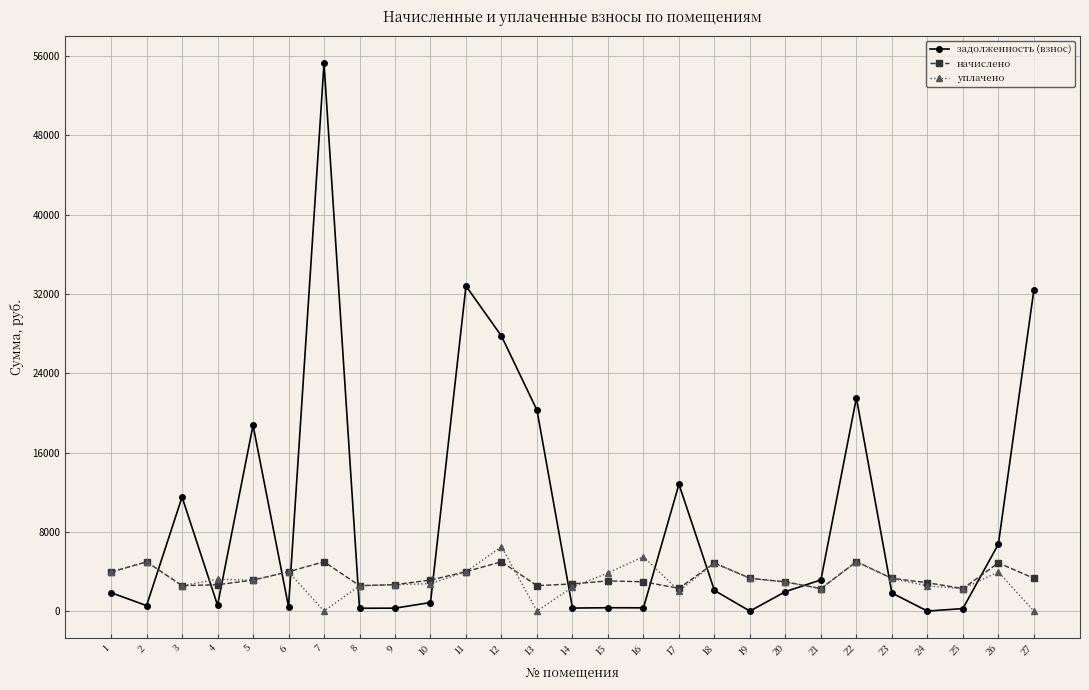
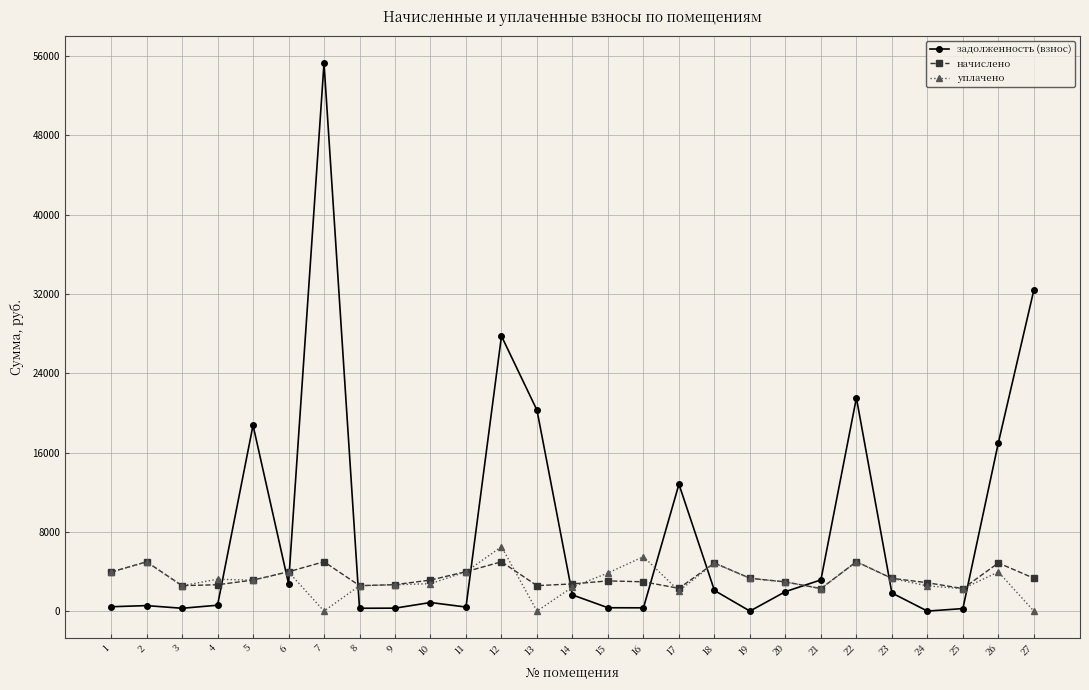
задолженность (взнос), 1: 2000 -> 0
задолженность (взнос), 3: 12000 -> 0
задолженность (взнос), 6: 0 -> 3000
задолженность (взнос), 11: 33000 -> 0
задолженность (взнос), 14: 0 -> 2000
задолженность (взнос), 26: 7000 -> 17000
